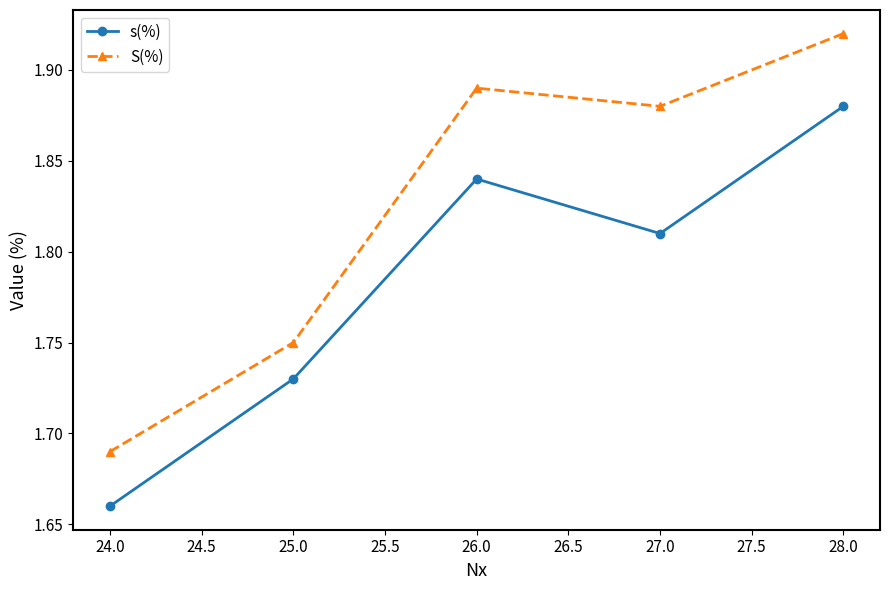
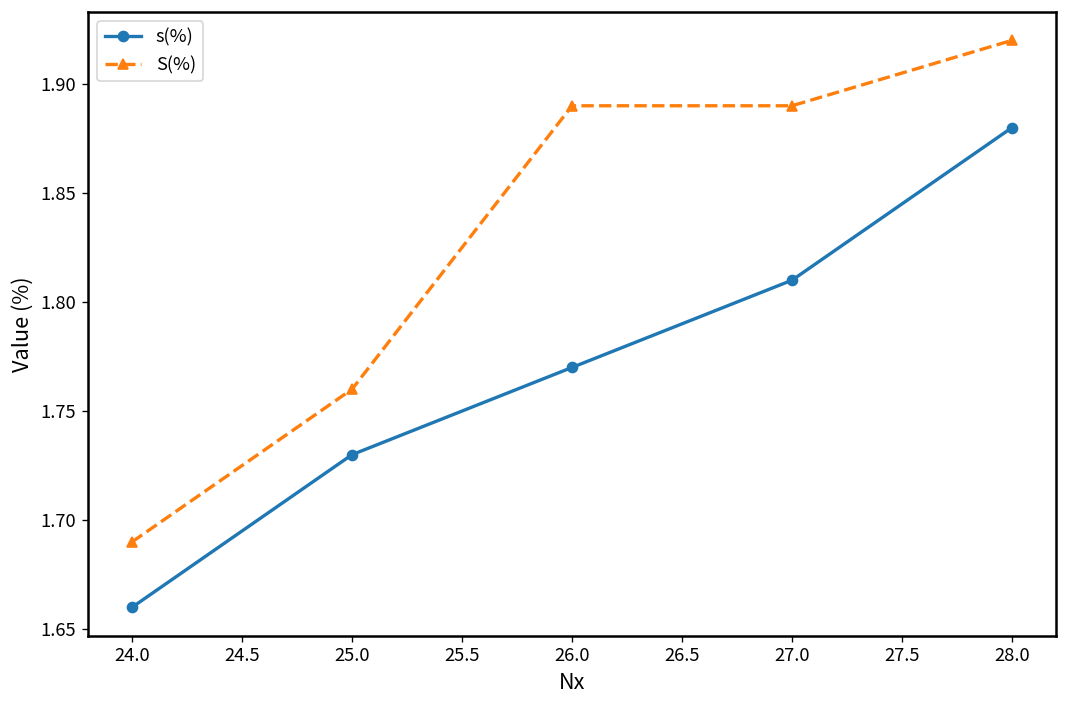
S(%), 25.0: 1.75 -> 1.76
s(%), 26.0: 1.84 -> 1.77
S(%), 27.0: 1.88 -> 1.89
